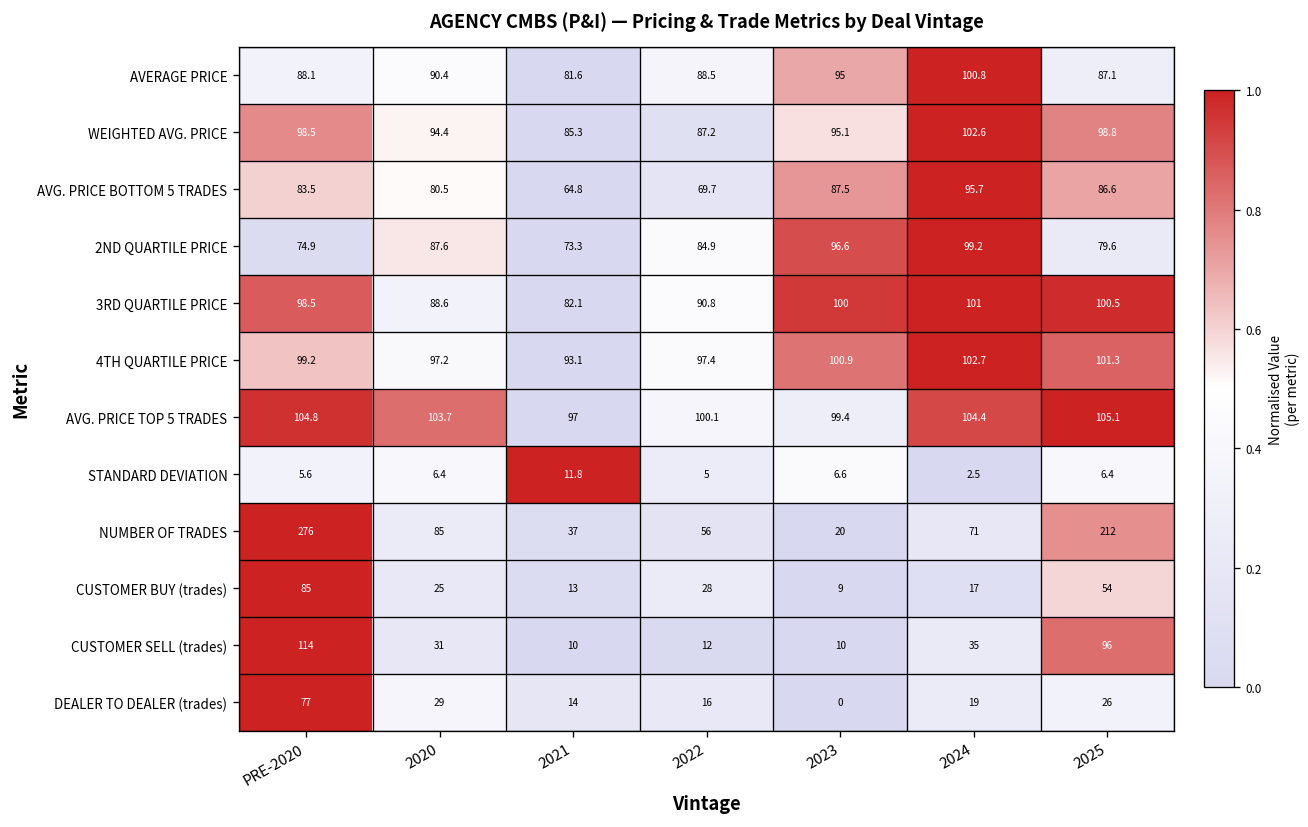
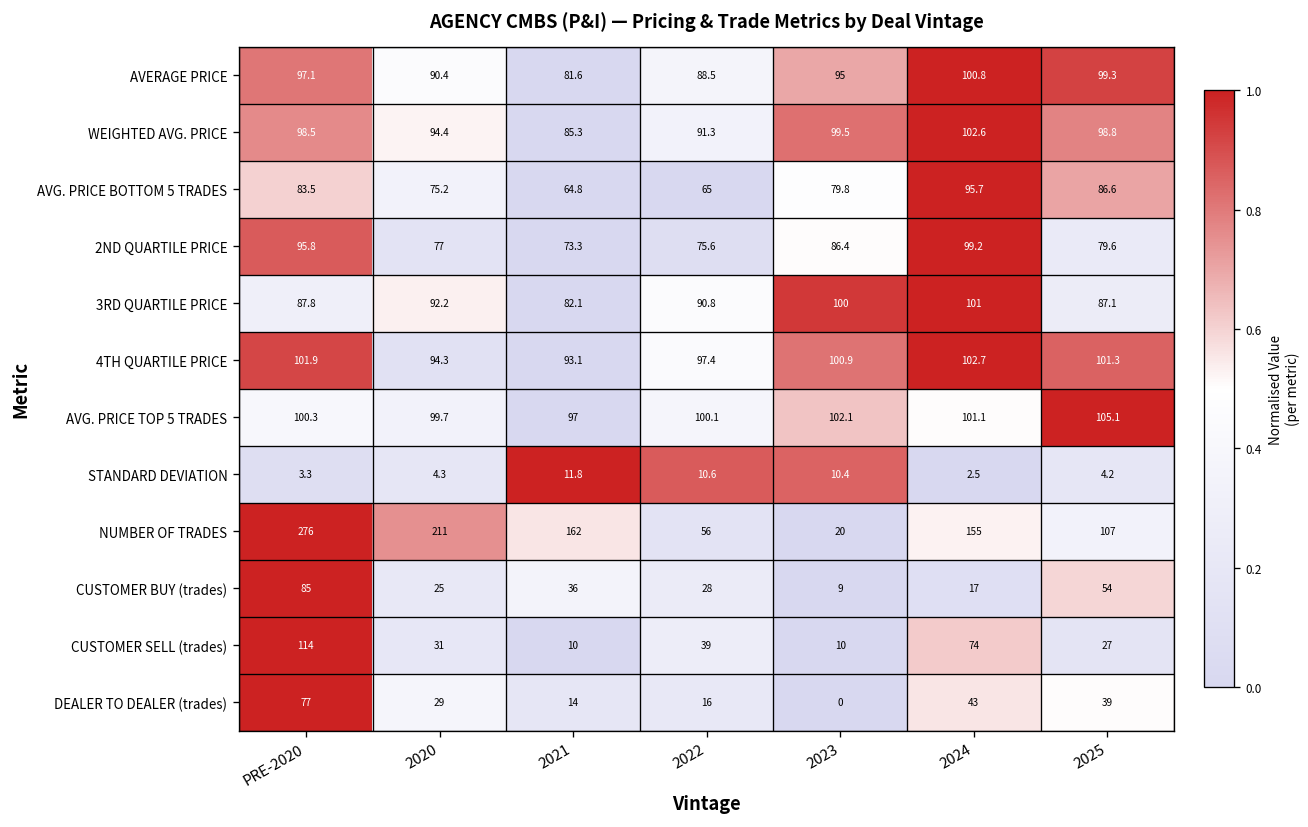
AVERAGE PRICE, PRE-2020: 88.1 -> 97.1
AVERAGE PRICE, 2025: 87.1 -> 99.3
WEIGHTED AVG. PRICE, 2022: 87.2 -> 91.3
WEIGHTED AVG. PRICE, 2023: 95.1 -> 99.5
AVG. PRICE BOTTOM 5 TRADES, 2020: 80.5 -> 75.2
AVG. PRICE BOTTOM 5 TRADES, 2022: 69.7 -> 65
AVG. PRICE BOTTOM 5 TRADES, 2023: 87.5 -> 79.8
2ND QUARTILE PRICE, PRE-2020: 74.9 -> 95.8
2ND QUARTILE PRICE, 2020: 87.6 -> 77
2ND QUARTILE PRICE, 2022: 84.9 -> 75.6
2ND QUARTILE PRICE, 2023: 96.6 -> 86.4
3RD QUARTILE PRICE, PRE-2020: 98.5 -> 87.8
3RD QUARTILE PRICE, 2020: 88.6 -> 92.2
3RD QUARTILE PRICE, 2025: 100.5 -> 87.1
4TH QUARTILE PRICE, PRE-2020: 99.2 -> 101.9
4TH QUARTILE PRICE, 2020: 97.2 -> 94.3
AVG. PRICE TOP 5 TRADES, PRE-2020: 104.8 -> 100.3
AVG. PRICE TOP 5 TRADES, 2020: 103.7 -> 99.7
AVG. PRICE TOP 5 TRADES, 2023: 99.4 -> 102.1
AVG. PRICE TOP 5 TRADES, 2024: 104.4 -> 101.1
STANDARD DEVIATION, PRE-2020: 5.6 -> 3.3
STANDARD DEVIATION, 2020: 6.4 -> 4.3
STANDARD DEVIATION, 2022: 5 -> 10.6
STANDARD DEVIATION, 2023: 6.6 -> 10.4
STANDARD DEVIATION, 2025: 6.4 -> 4.2
NUMBER OF TRADES, 2020: 85 -> 211
NUMBER OF TRADES, 2021: 37 -> 162
NUMBER OF TRADES, 2024: 71 -> 155
NUMBER OF TRADES, 2025: 212 -> 107
CUSTOMER BUY (trades), 2021: 13 -> 36
CUSTOMER SELL (trades), 2022: 12 -> 39
CUSTOMER SELL (trades), 2024: 35 -> 74
CUSTOMER SELL (trades), 2025: 96 -> 27
DEALER TO DEALER (trades), 2024: 19 -> 43
DEALER TO DEALER (trades), 2025: 26 -> 39
